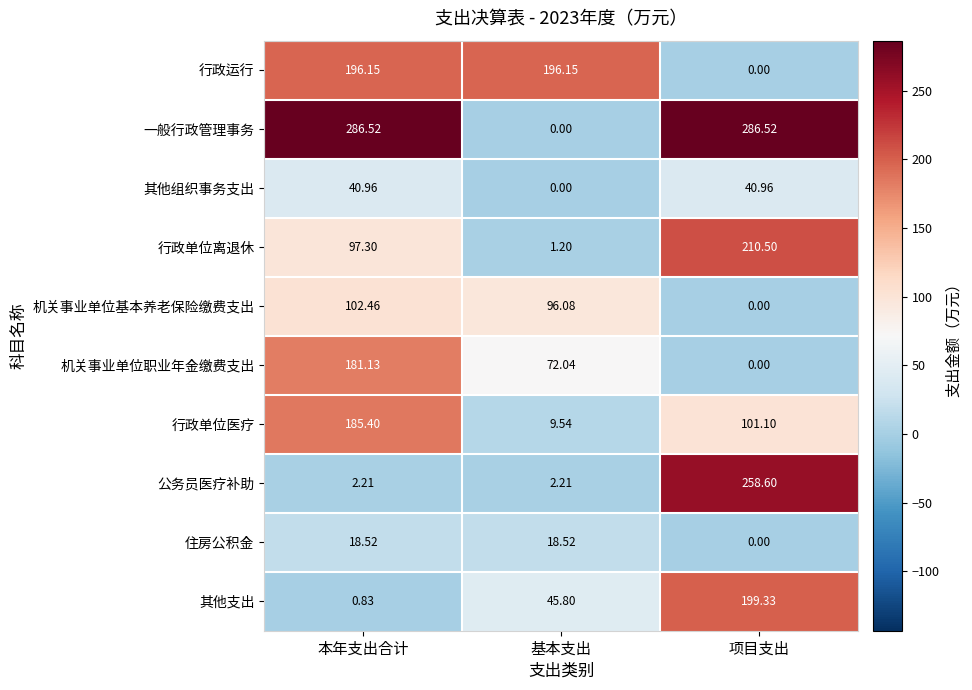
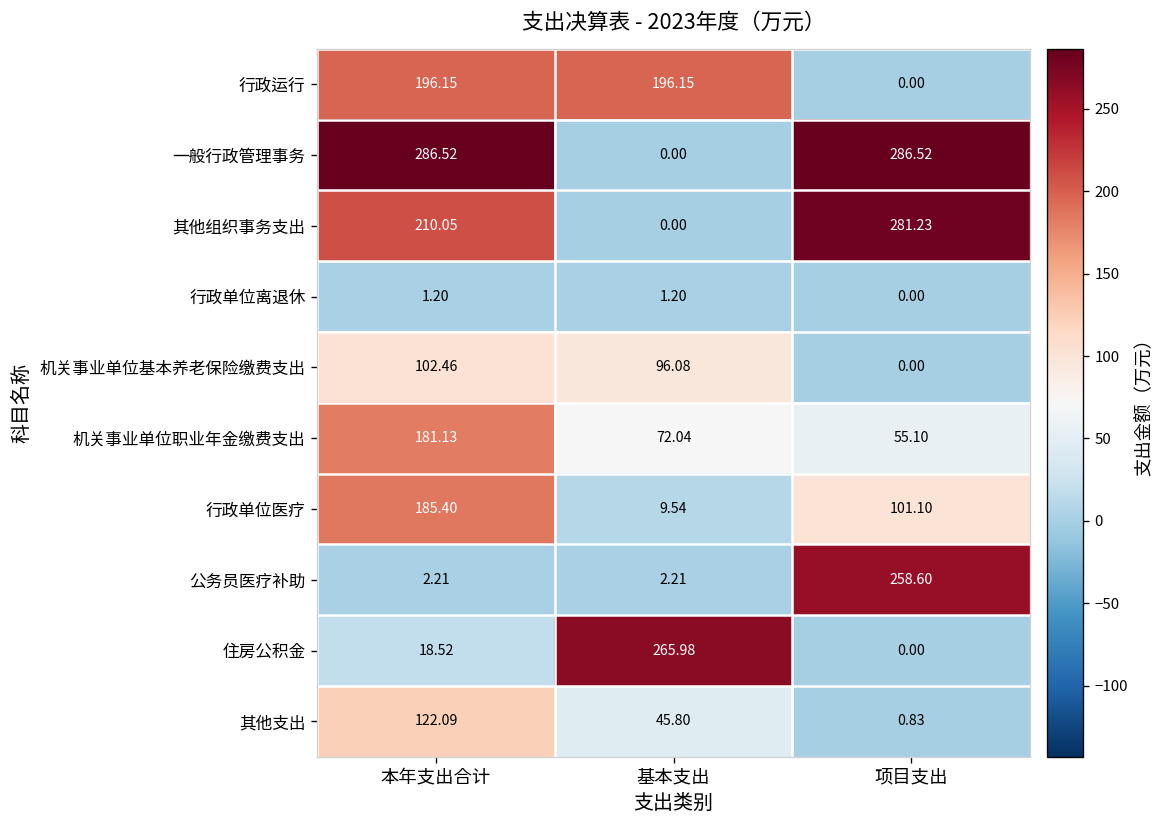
其他组织事务支出, 本年支出合计: 40.96 -> 210.05
其他组织事务支出, 项目支出: 40.96 -> 281.23
行政单位离退休, 本年支出合计: 97.30 -> 1.20
行政单位离退休, 项目支出: 210.50 -> 0.00
机关事业单位职业年金缴费支出, 项目支出: 0.00 -> 55.10
住房公积金, 基本支出: 18.52 -> 265.98
其他支出, 本年支出合计: 0.83 -> 122.09
其他支出, 项目支出: 199.33 -> 0.83
